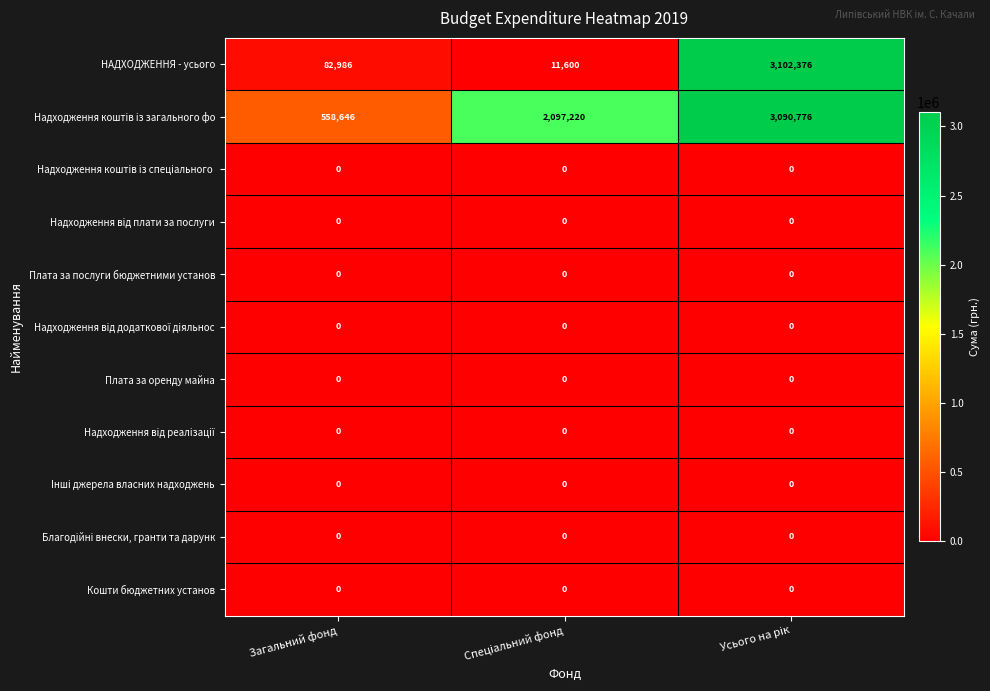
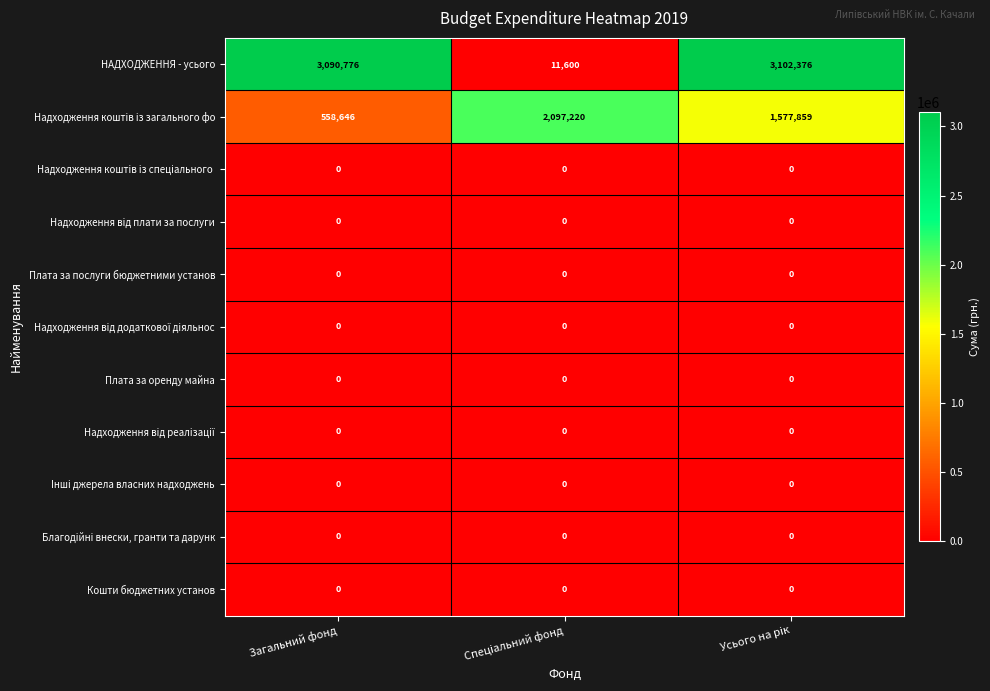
НАДХОДЖЕННЯ - усього, Загальний фонд: 82,986 -> 3,090,776
Надходження коштів із загального фо, Усього на рік: 3,090,776 -> 1,577,859
